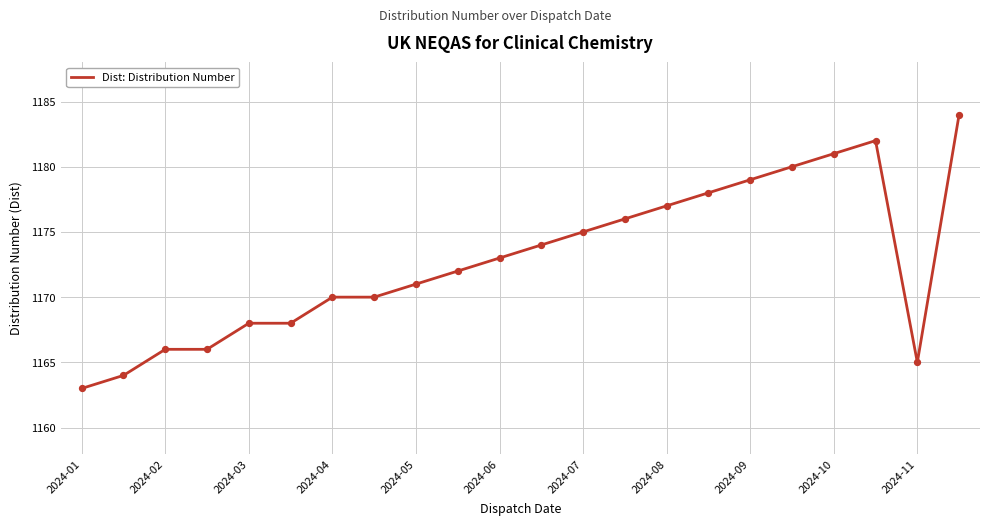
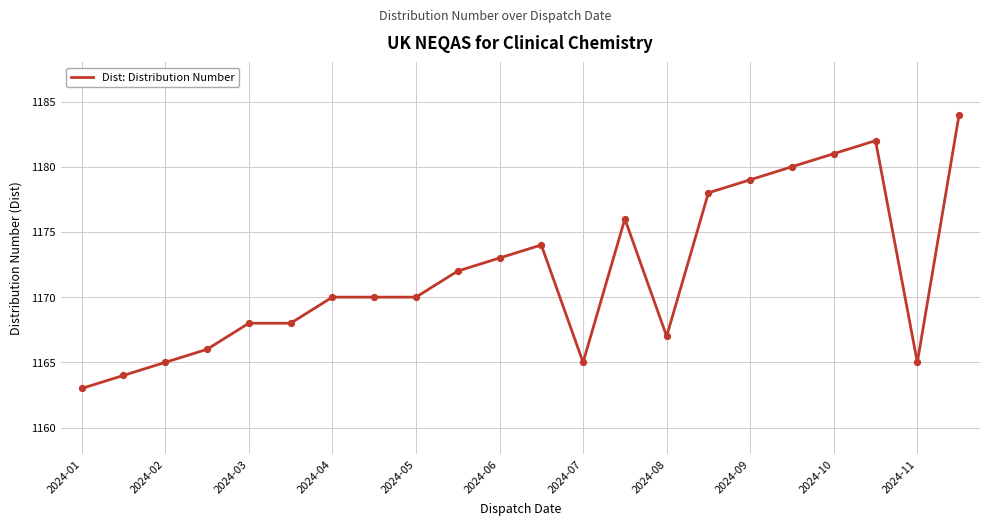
2024-02: 1166 -> 1165
2024-05: 1171 -> 1170
2024-07: 1175 -> 1165
2024-08: 1177 -> 1167
